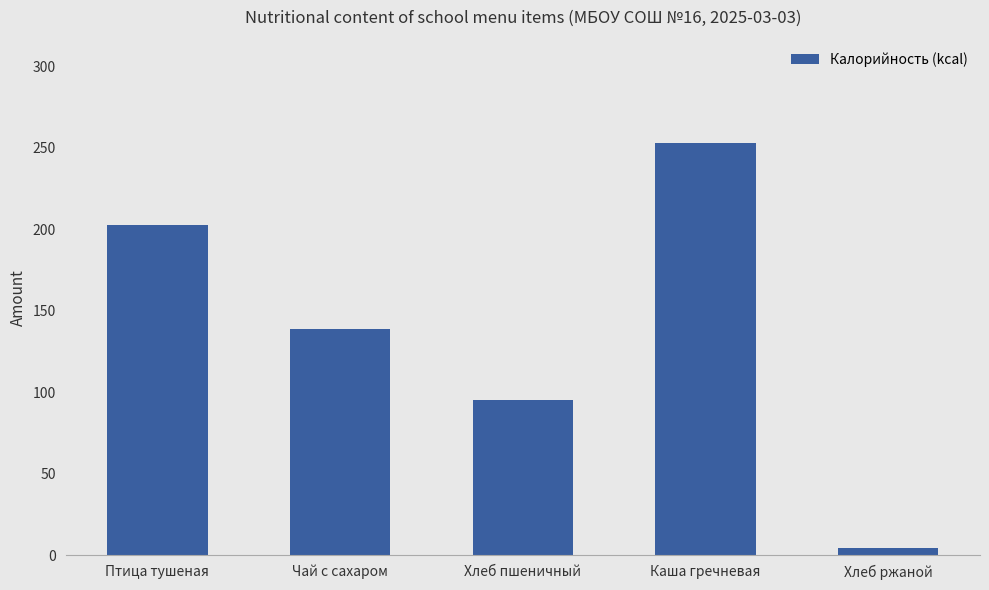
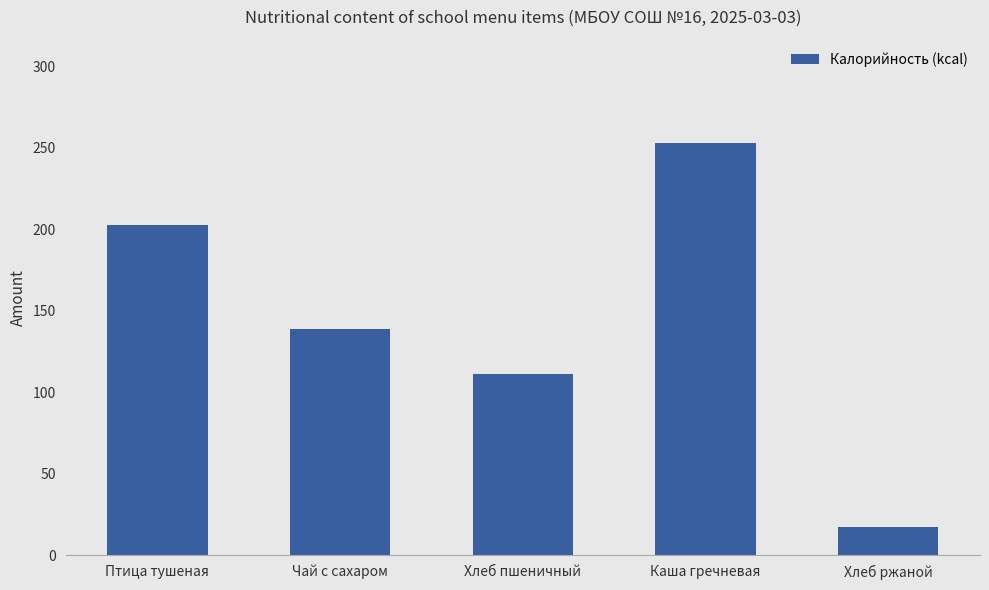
Хлеб пшеничный: 95 -> 111
Хлеб ржаной: 4 -> 17
